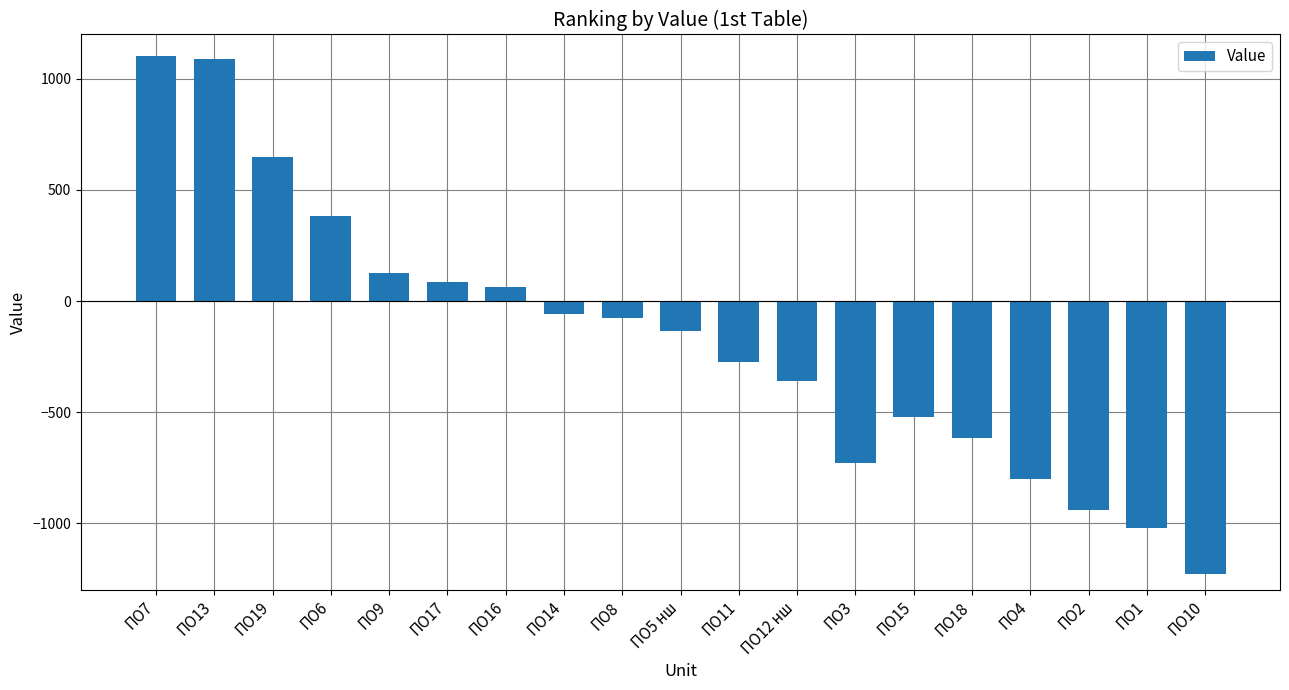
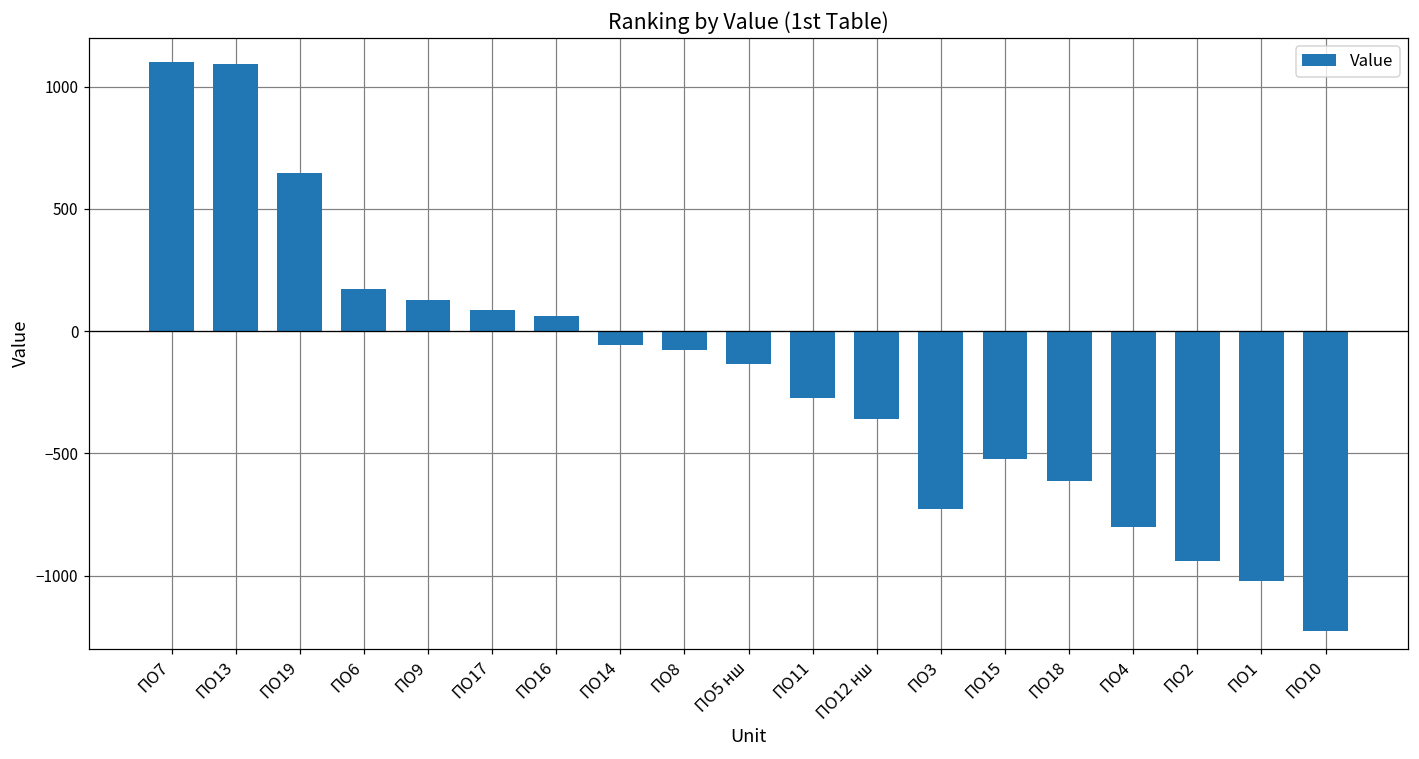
ПО6: 380 -> 170
